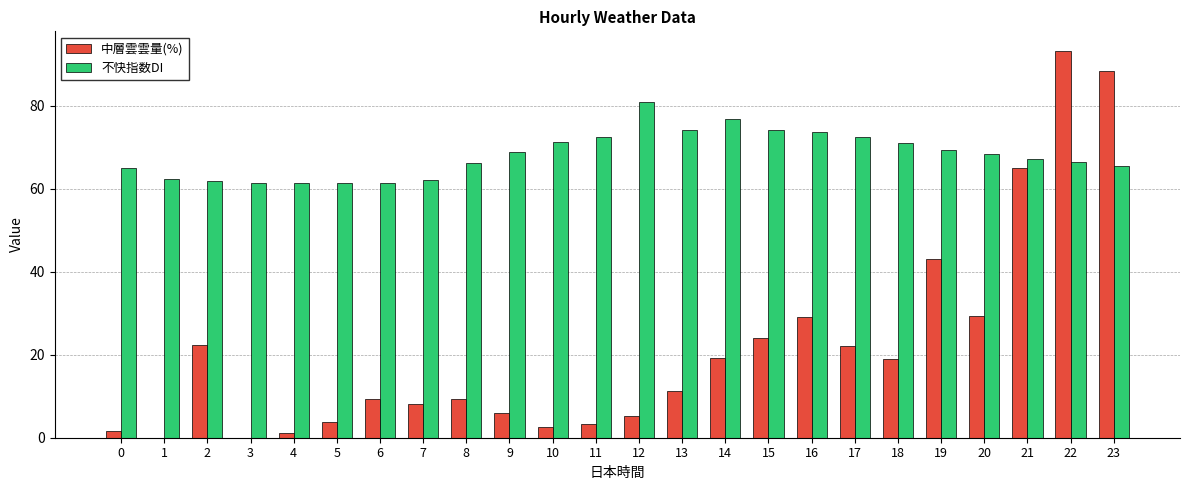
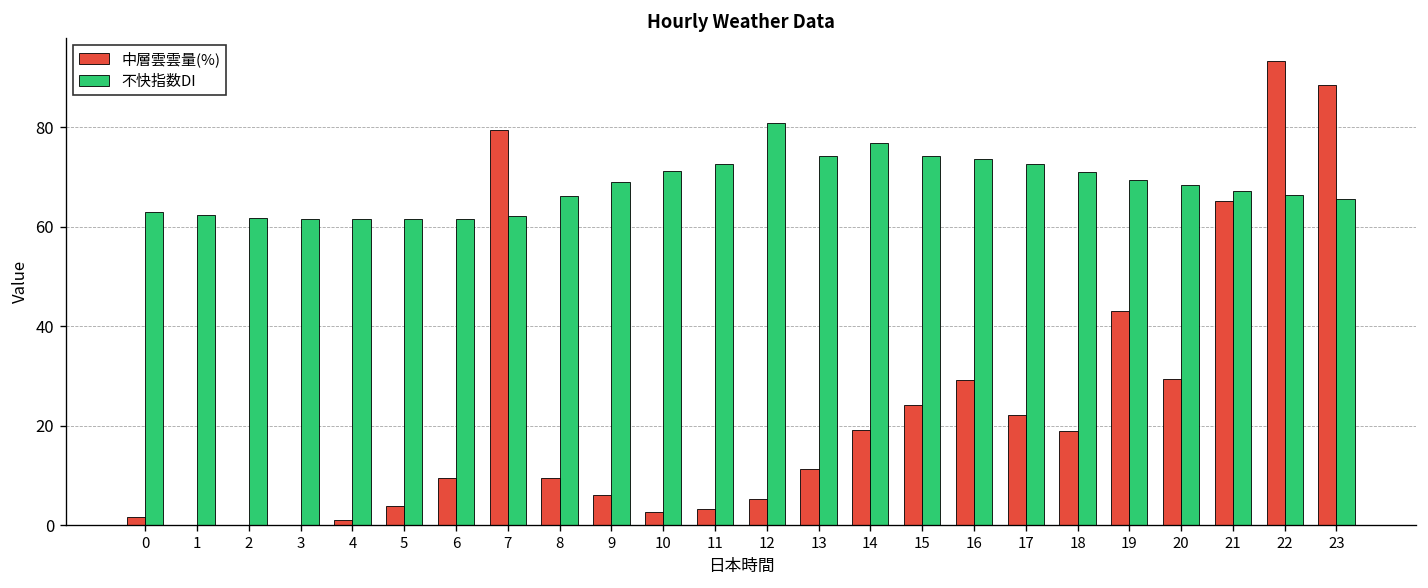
不快指数DI, 0: 65 -> 63
中層雲雲量(%), 2: 22 -> 0
中層雲雲量(%), 7: 8 -> 80
